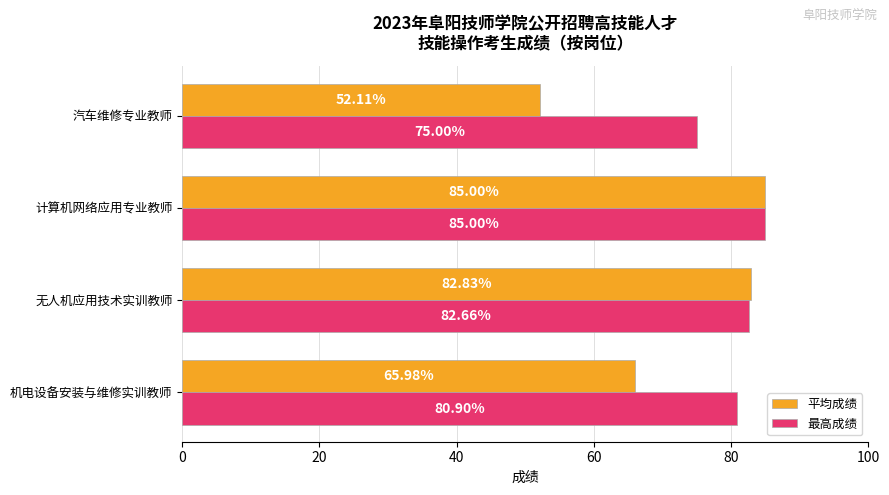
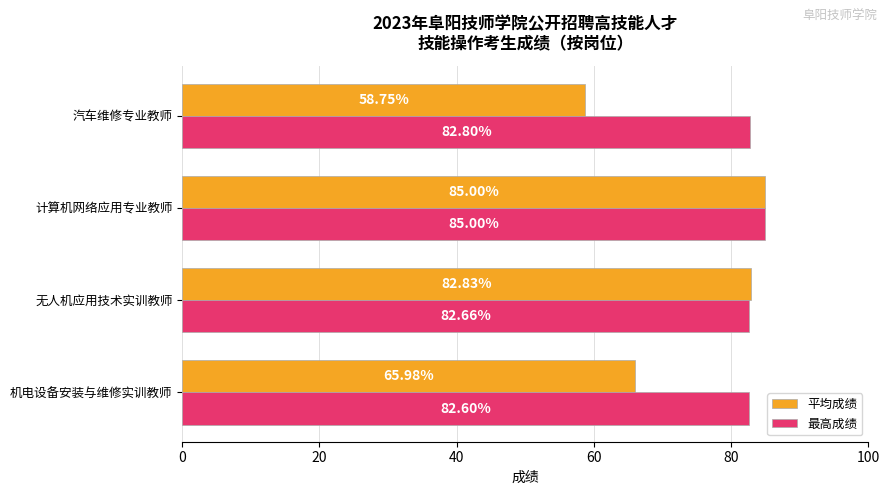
平均成绩, 汽车维修专业教师: 52.11% -> 58.75%
最高成绩, 汽车维修专业教师: 75.00% -> 82.80%
最高成绩, 机电设备安装与维修实训教师: 80.90% -> 82.60%
